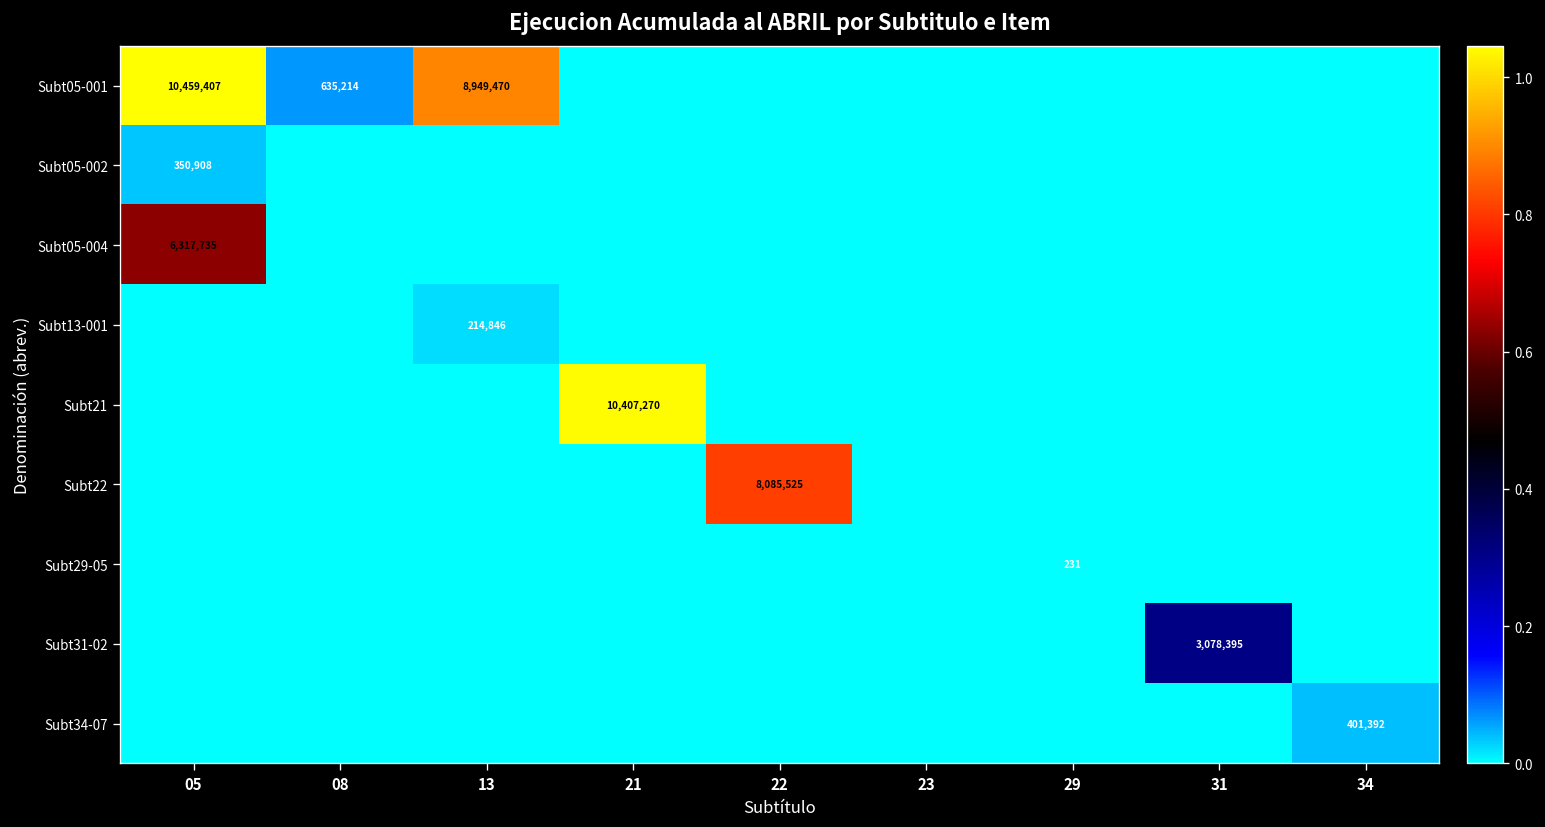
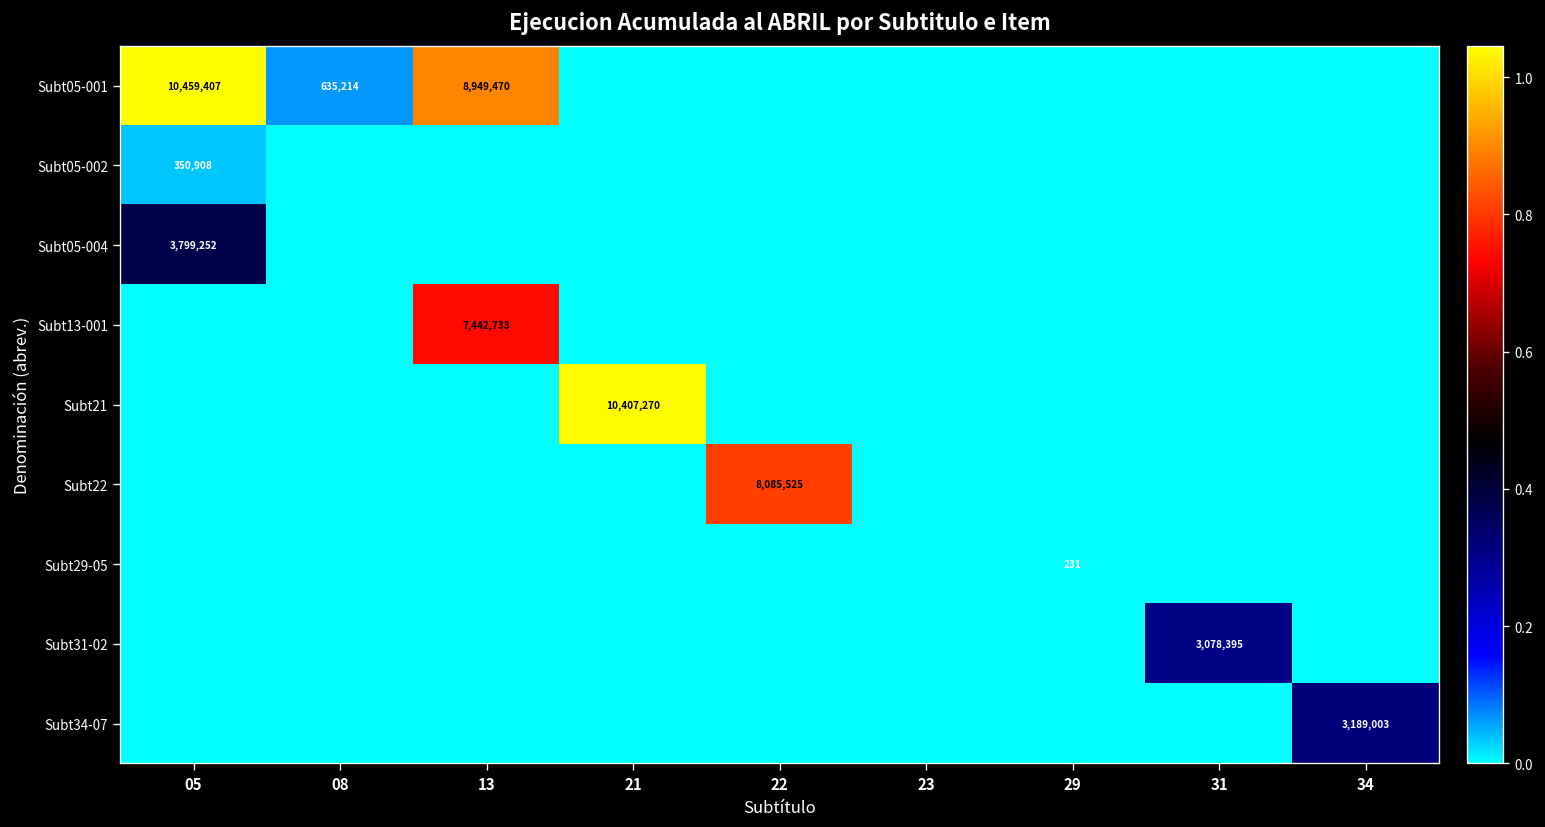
Subt05-004, 05: 6,317,735 -> 3,799,252
Subt13-001, 13: 214,846 -> 7,442,733
Subt34-07, 34: 401,392 -> 3,189,003
